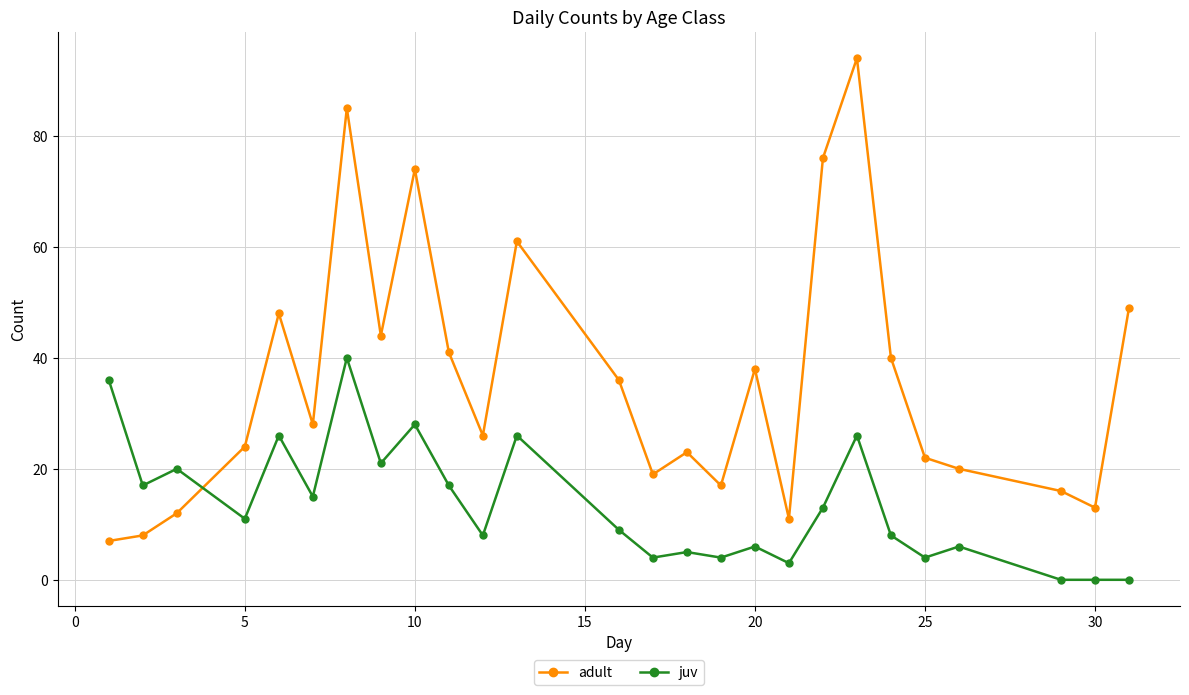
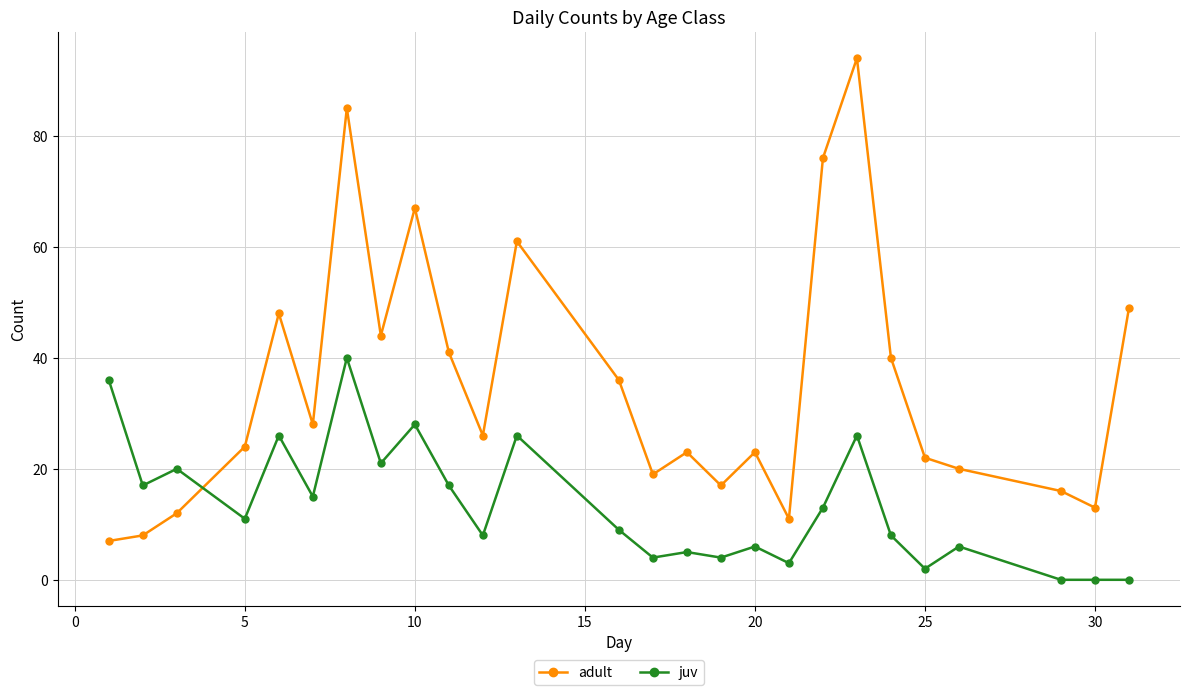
adult, 10: 74 -> 67
adult, 20: 38 -> 23
juv, 25: 4 -> 2
